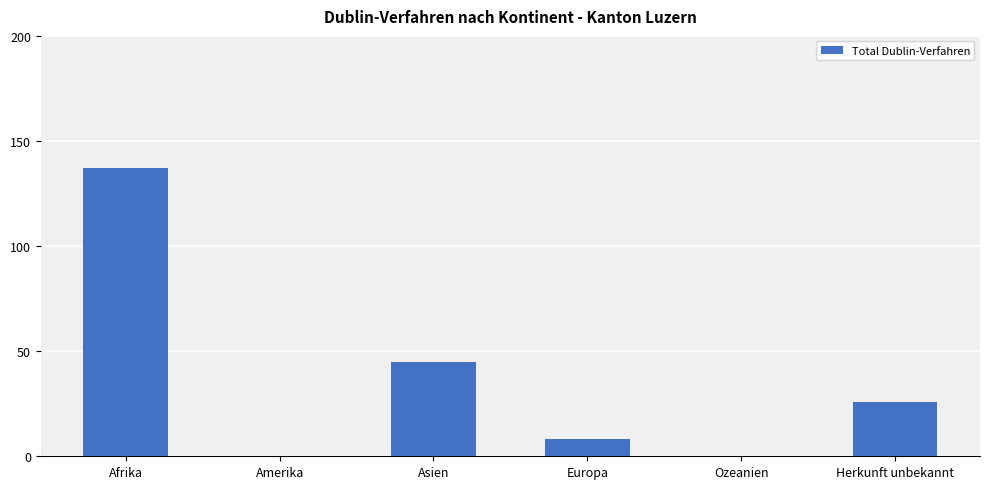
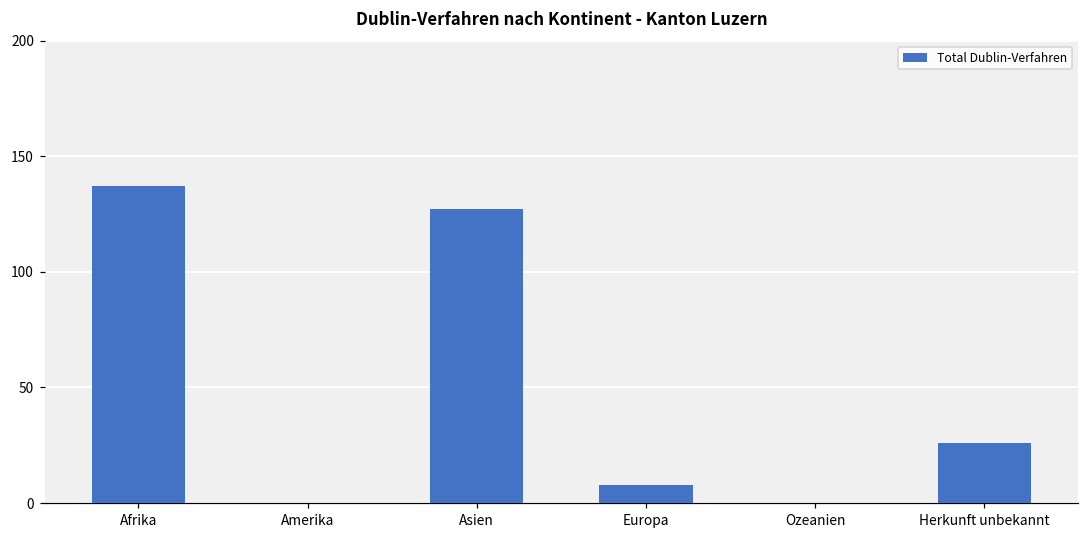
Asien: 45 -> 127
